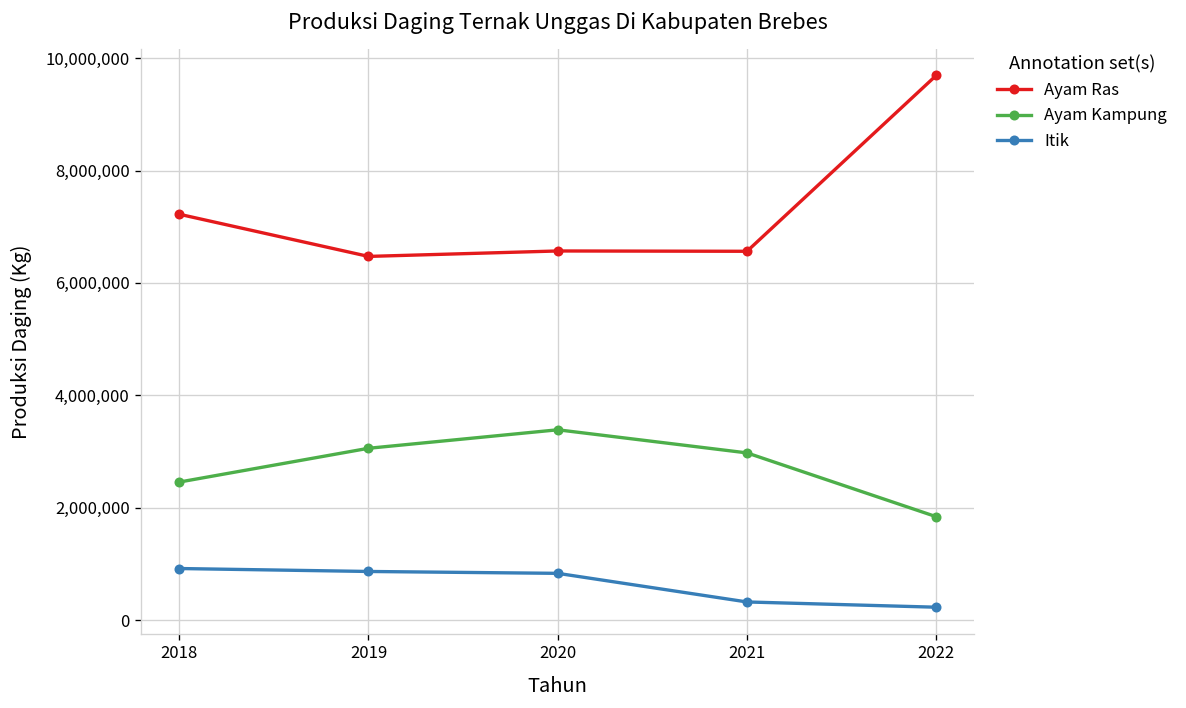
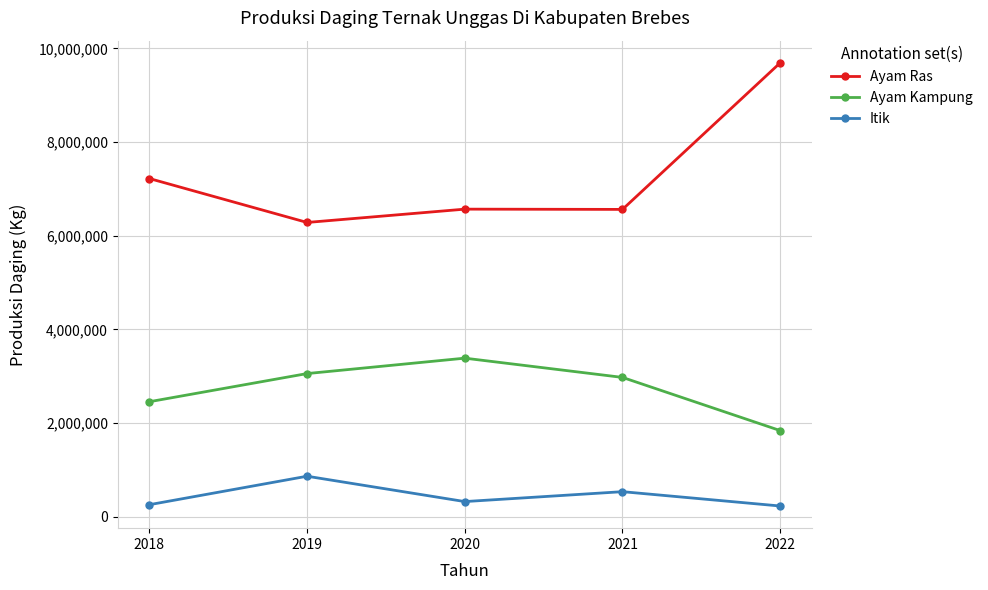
Itik, 2018: 900,000 -> 300,000
Ayam Ras, 2019: 6,500,000 -> 6,300,000
Itik, 2020: 800,000 -> 300,000
Itik, 2021: 300,000 -> 500,000
